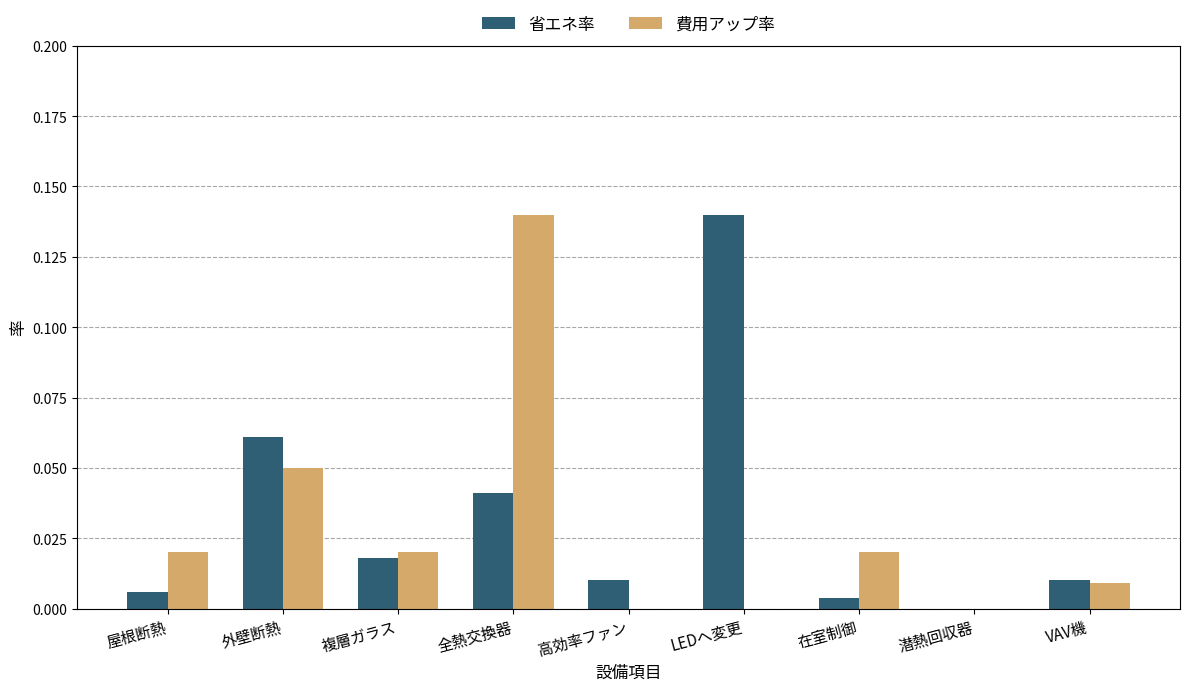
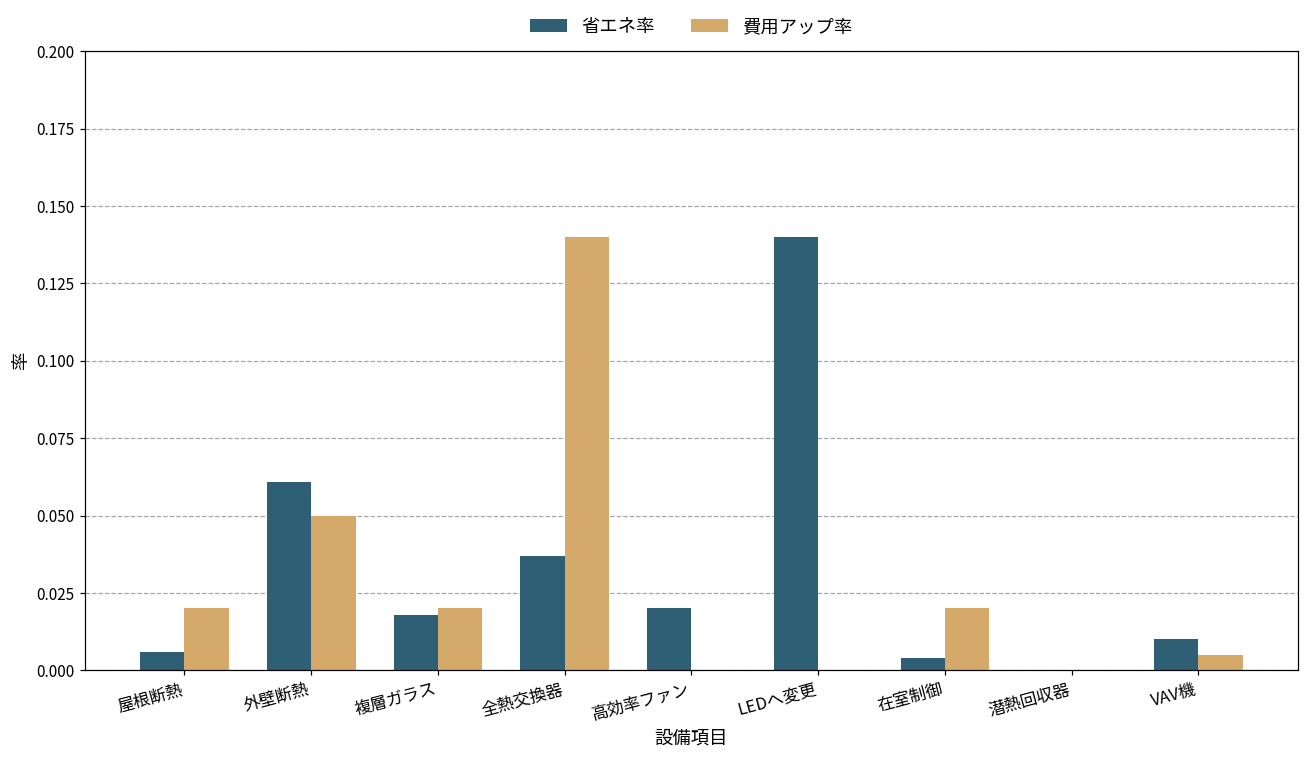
省エネ率, 全熱交換器: 0.041 -> 0.037
省エネ率, 高効率ファン: 0.01 -> 0.02
費用アップ率, VAV機: 0.009 -> 0.005
